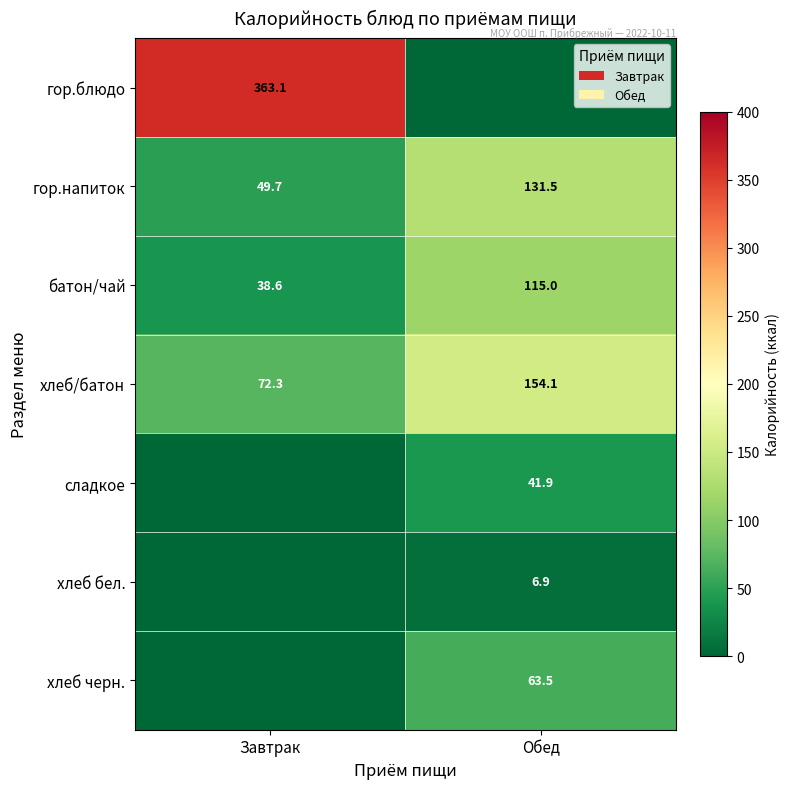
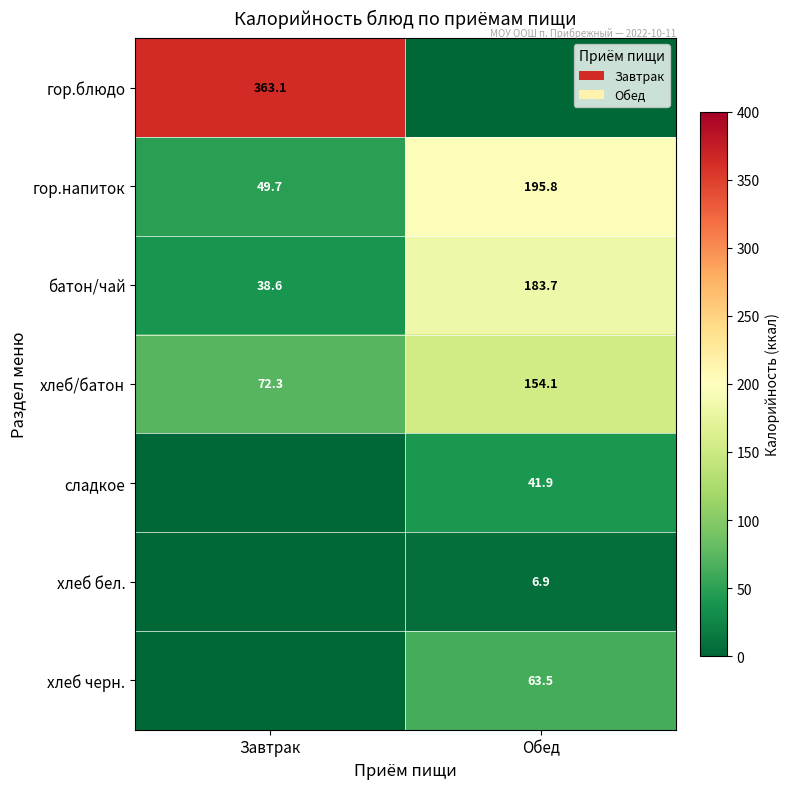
гор.напиток, Обед: 131.5 -> 195.8
батон/чай, Обед: 115.0 -> 183.7
